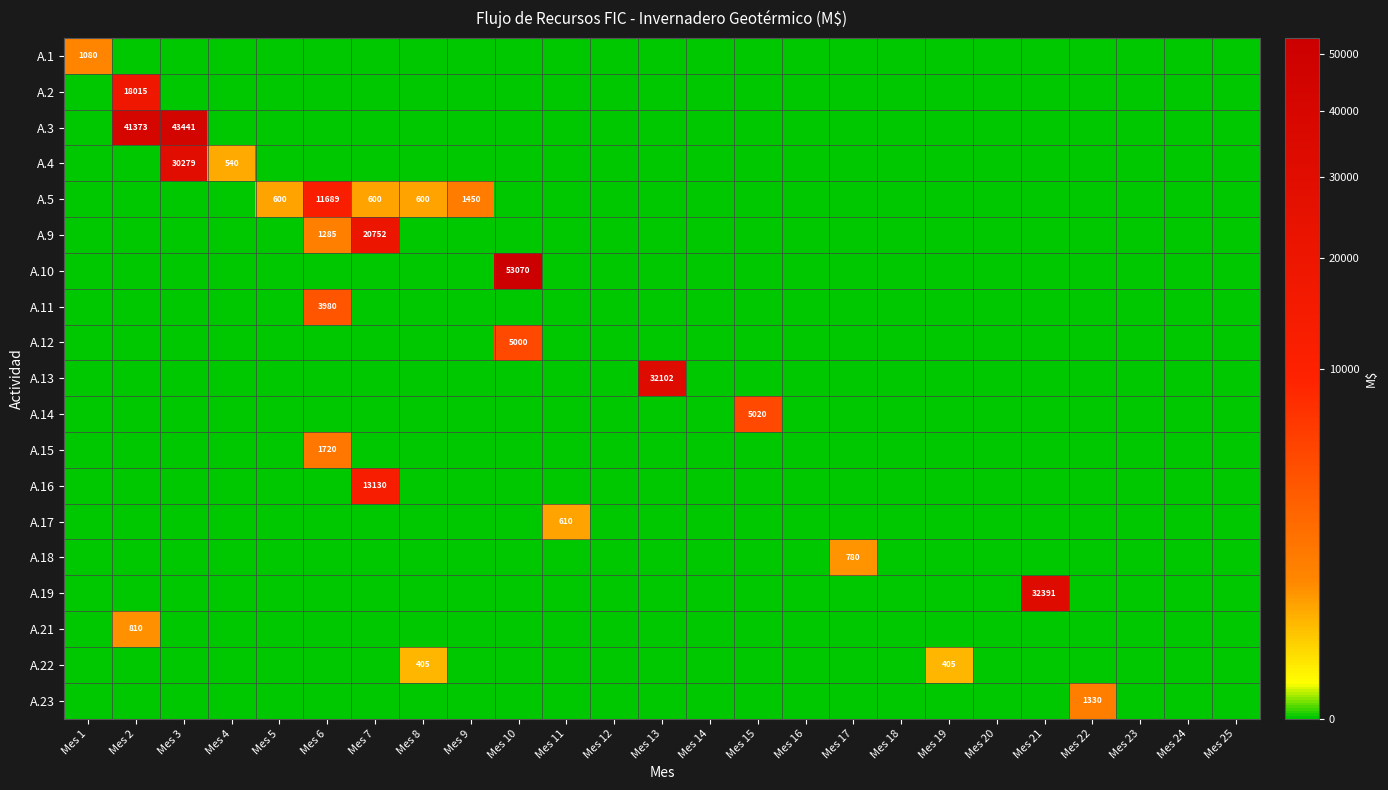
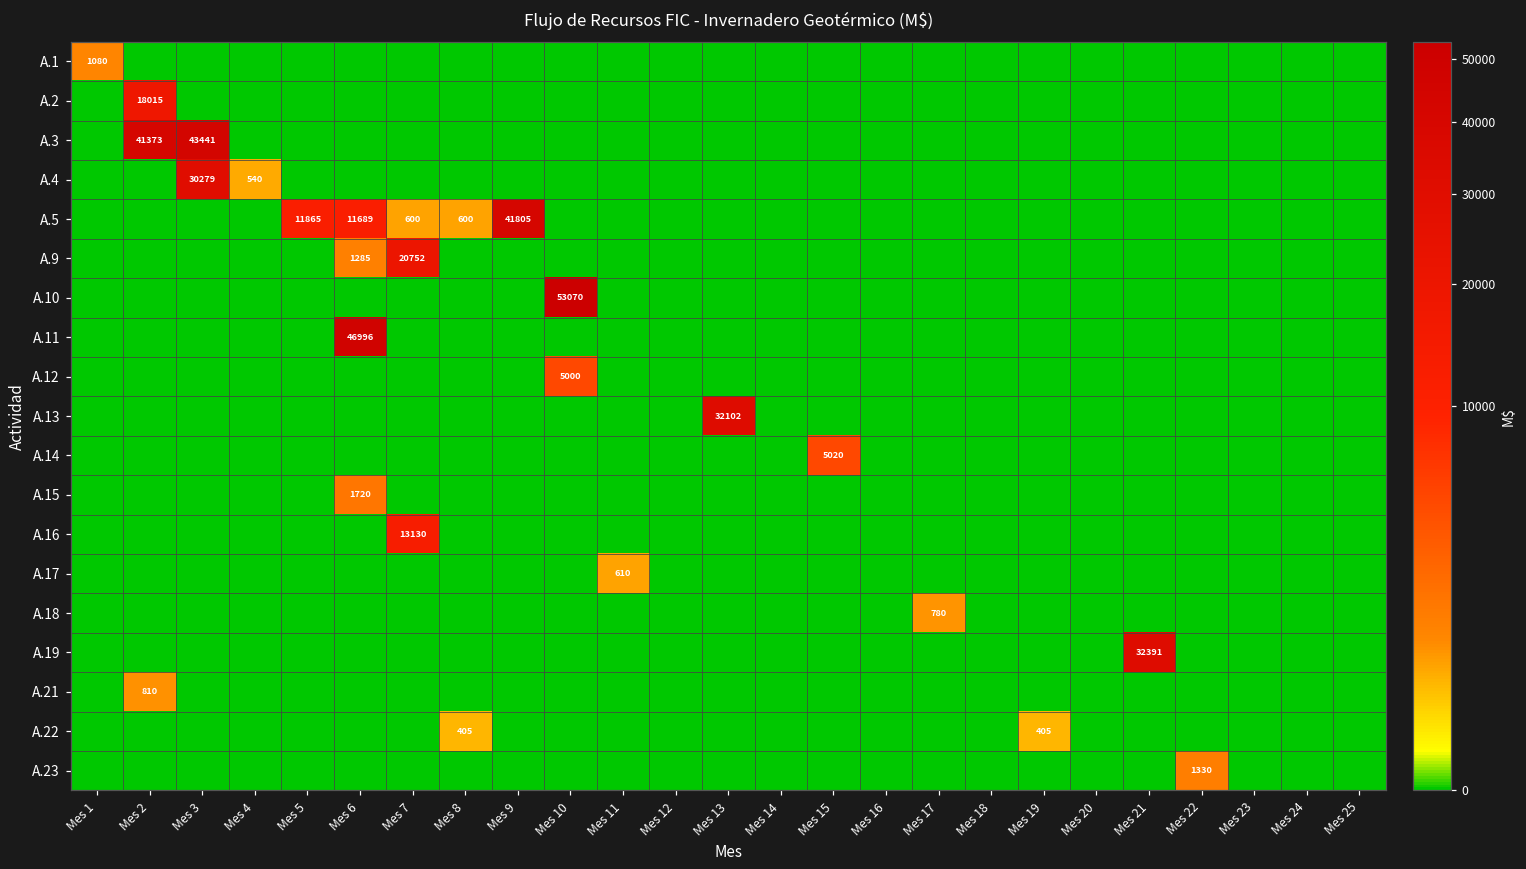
A.5, Mes 5: 600 -> 11865
A.5, Mes 9: 1450 -> 41805
A.11, Mes 6: 3980 -> 46996
